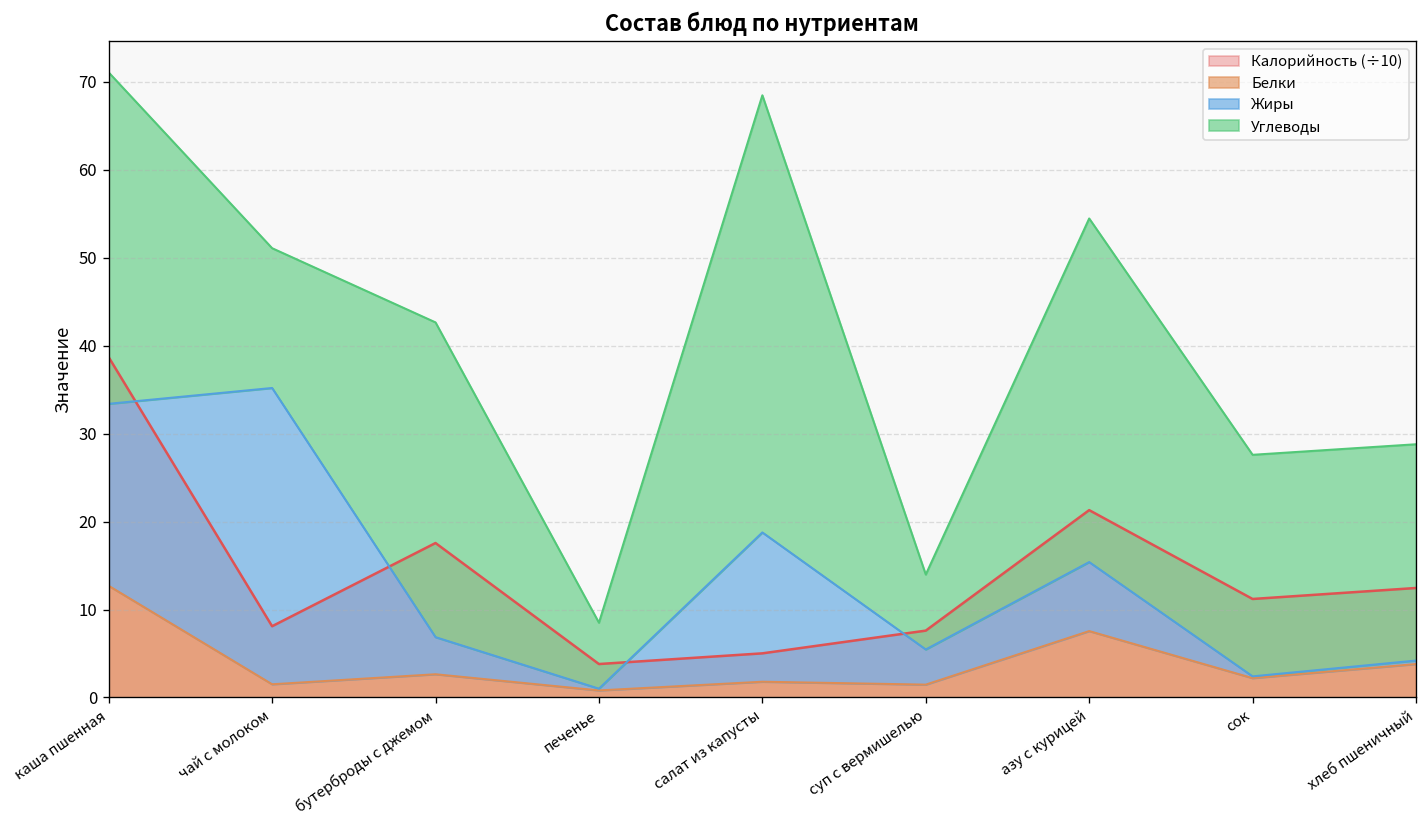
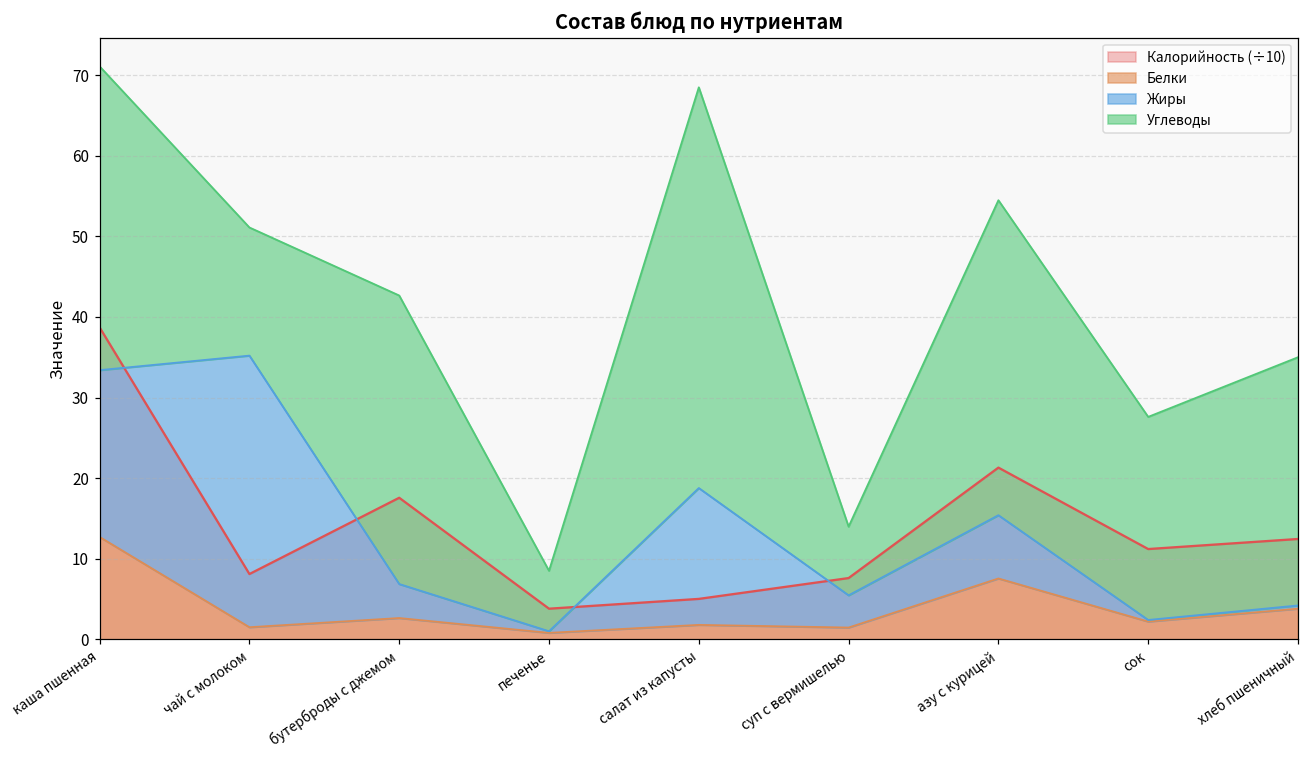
Углеводы, хлеб пшеничный: 25 -> 31
